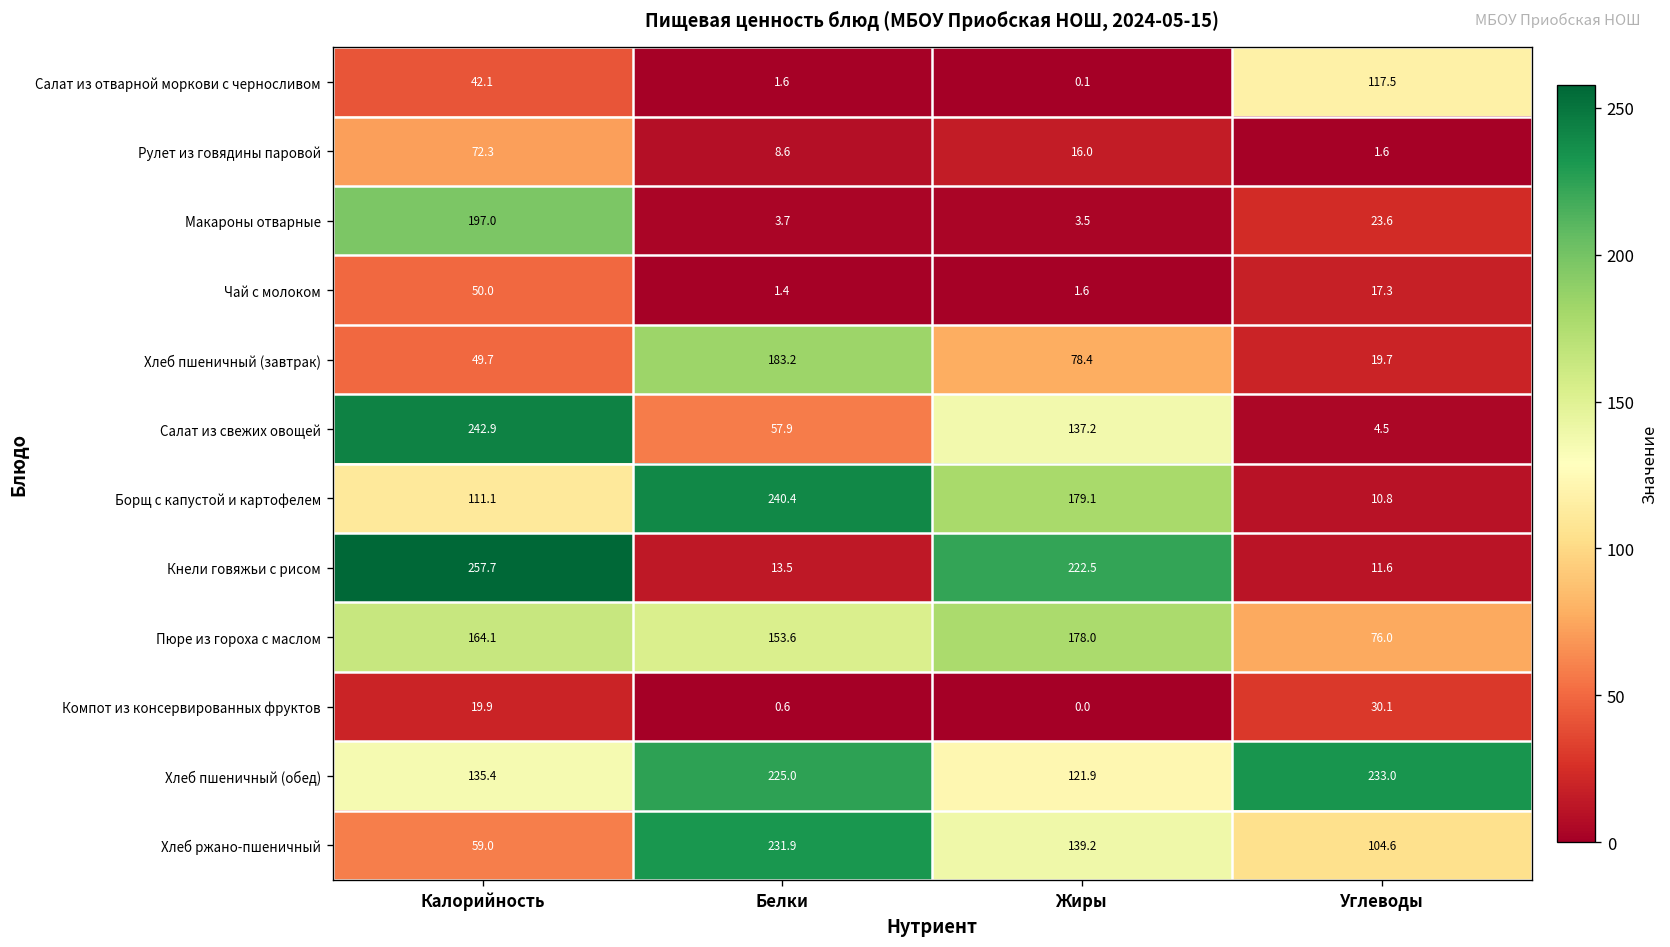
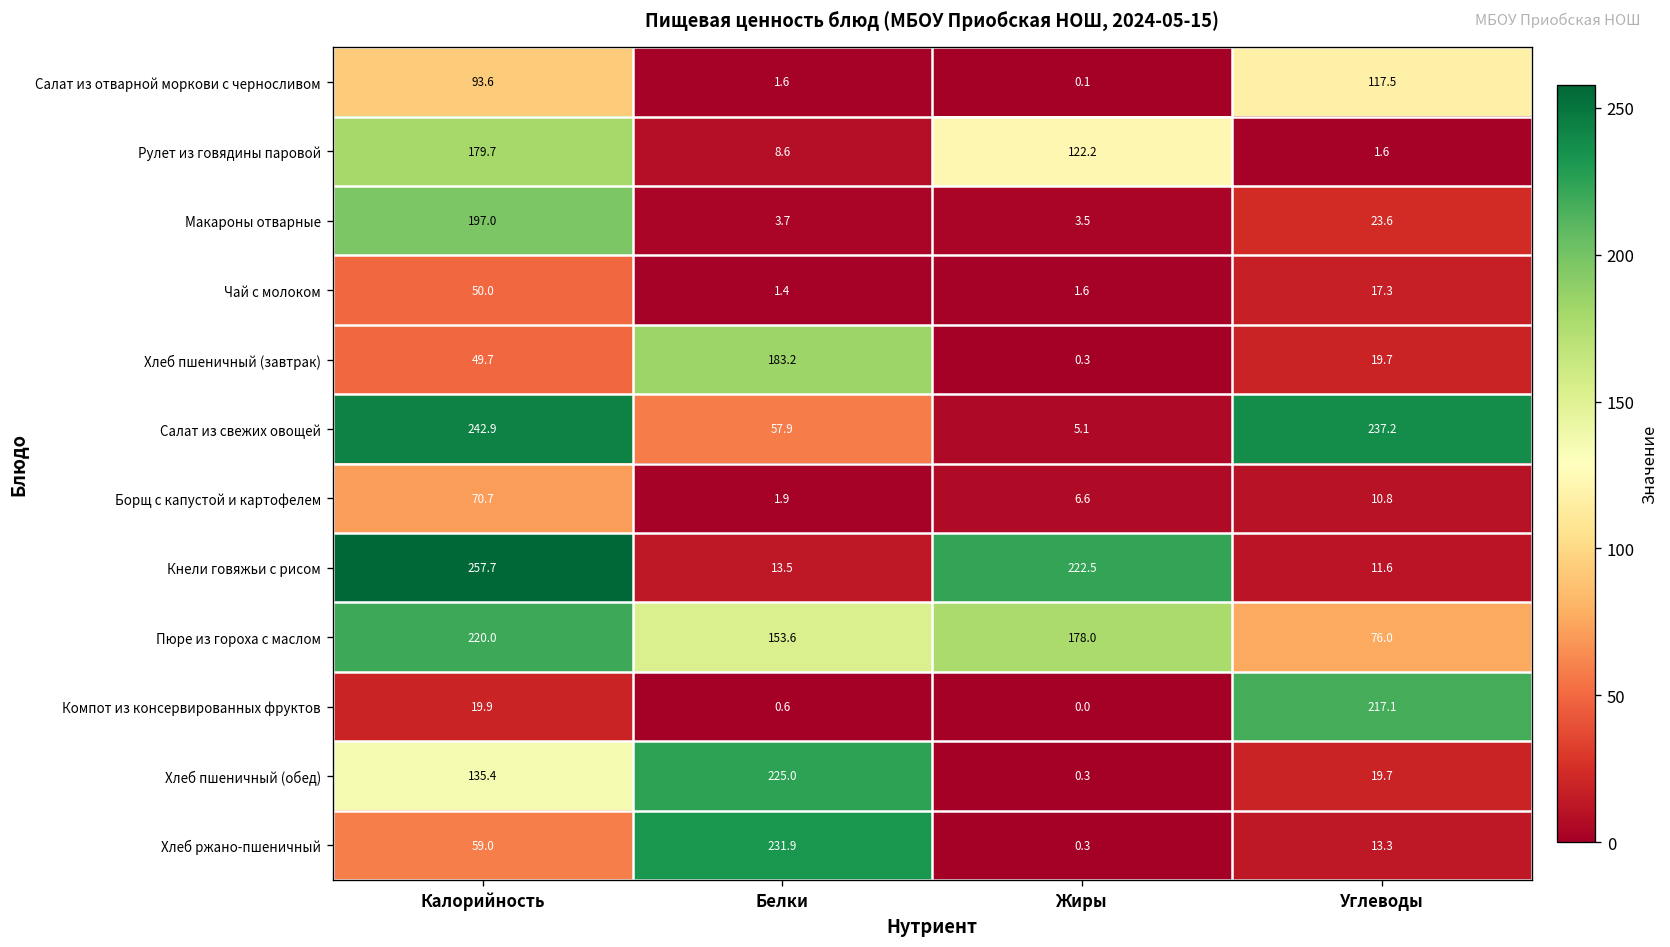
Салат из отварной моркови с черносливом, Калорийность: 42.1 -> 93.6
Рулет из говядины паровой, Калорийность: 72.3 -> 179.7
Рулет из говядины паровой, Жиры: 16.0 -> 122.2
Хлеб пшеничный (завтрак), Жиры: 78.4 -> 0.3
Салат из свежих овощей, Жиры: 137.2 -> 5.1
Салат из свежих овощей, Углеводы: 4.5 -> 237.2
Борщ с капустой и картофелем, Калорийность: 111.1 -> 70.7
Борщ с капустой и картофелем, Белки: 240.4 -> 1.9
Борщ с капустой и картофелем, Жиры: 179.1 -> 6.6
Пюре из гороха с маслом, Калорийность: 164.1 -> 220.0
Компот из консервированных фруктов, Углеводы: 30.1 -> 217.1
Хлеб пшеничный (обед), Жиры: 121.9 -> 0.3
Хлеб пшеничный (обед), Углеводы: 233.0 -> 19.7
Хлеб ржано-пшеничный, Жиры: 139.2 -> 0.3
Хлеб ржано-пшеничный, Углеводы: 104.6 -> 13.3
